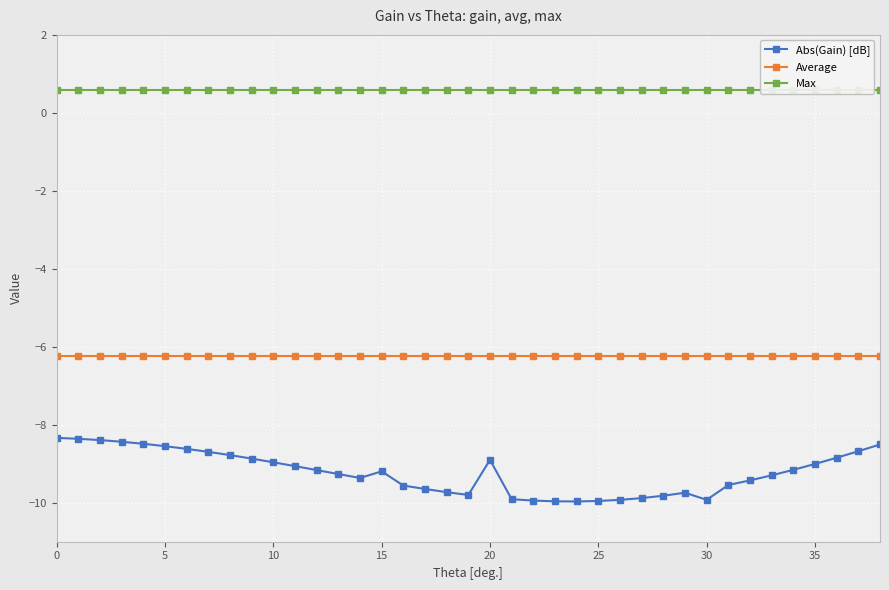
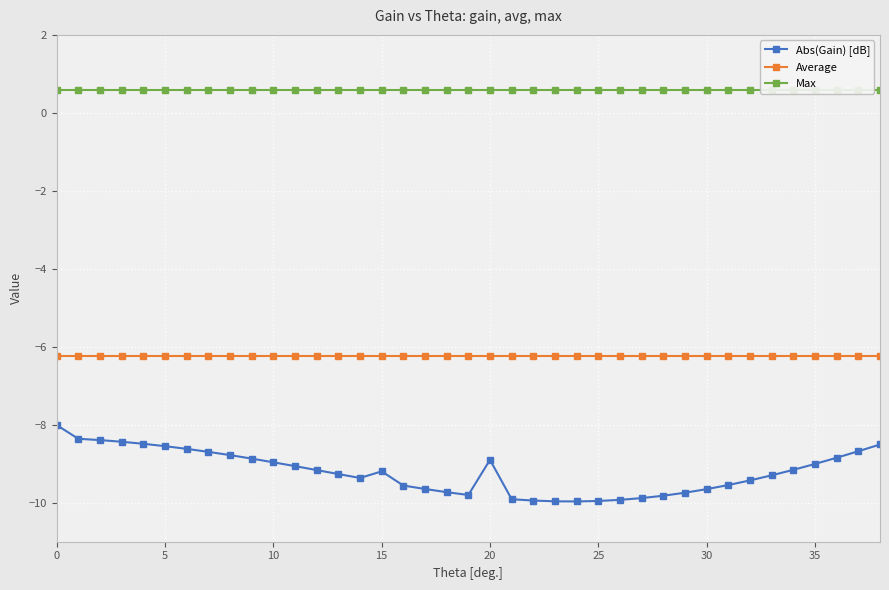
Abs(Gain) [dB], 0: -8.3 -> -8.0
Abs(Gain) [dB], 30: -9.9 -> -9.7
